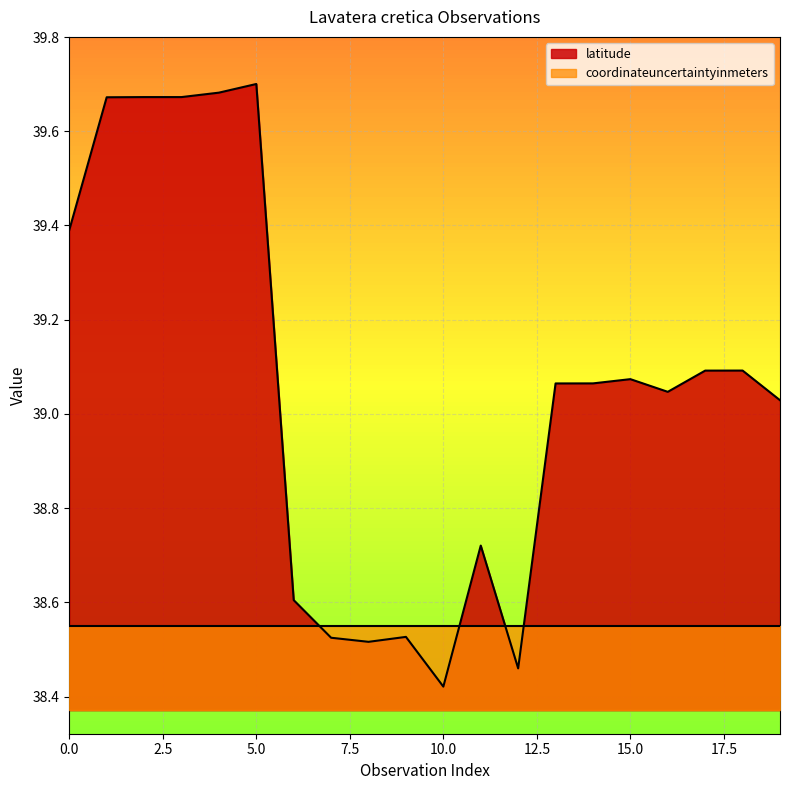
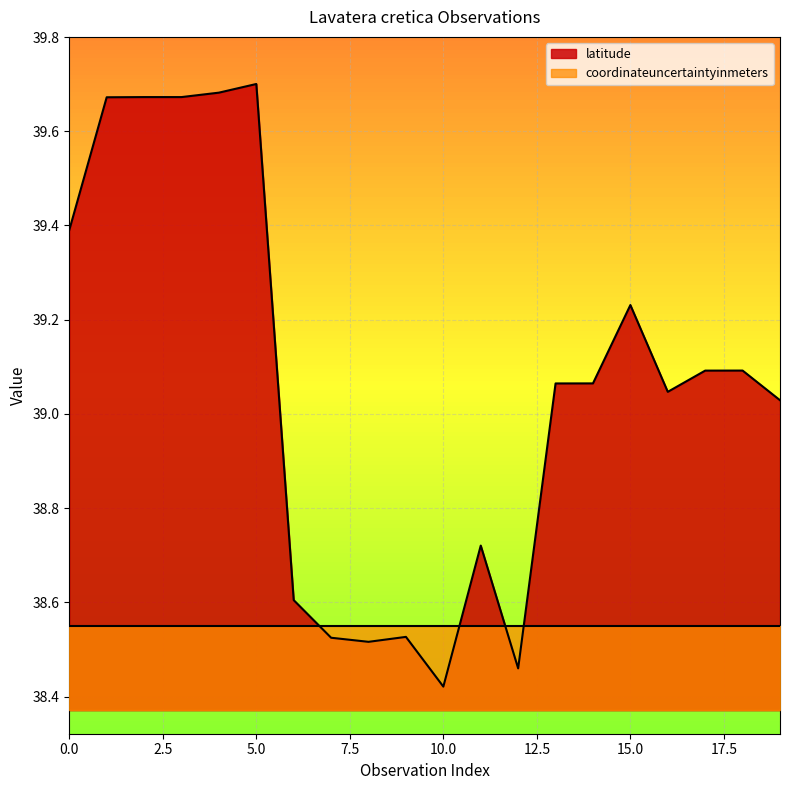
latitude, 15.0: 39.07 -> 39.23
